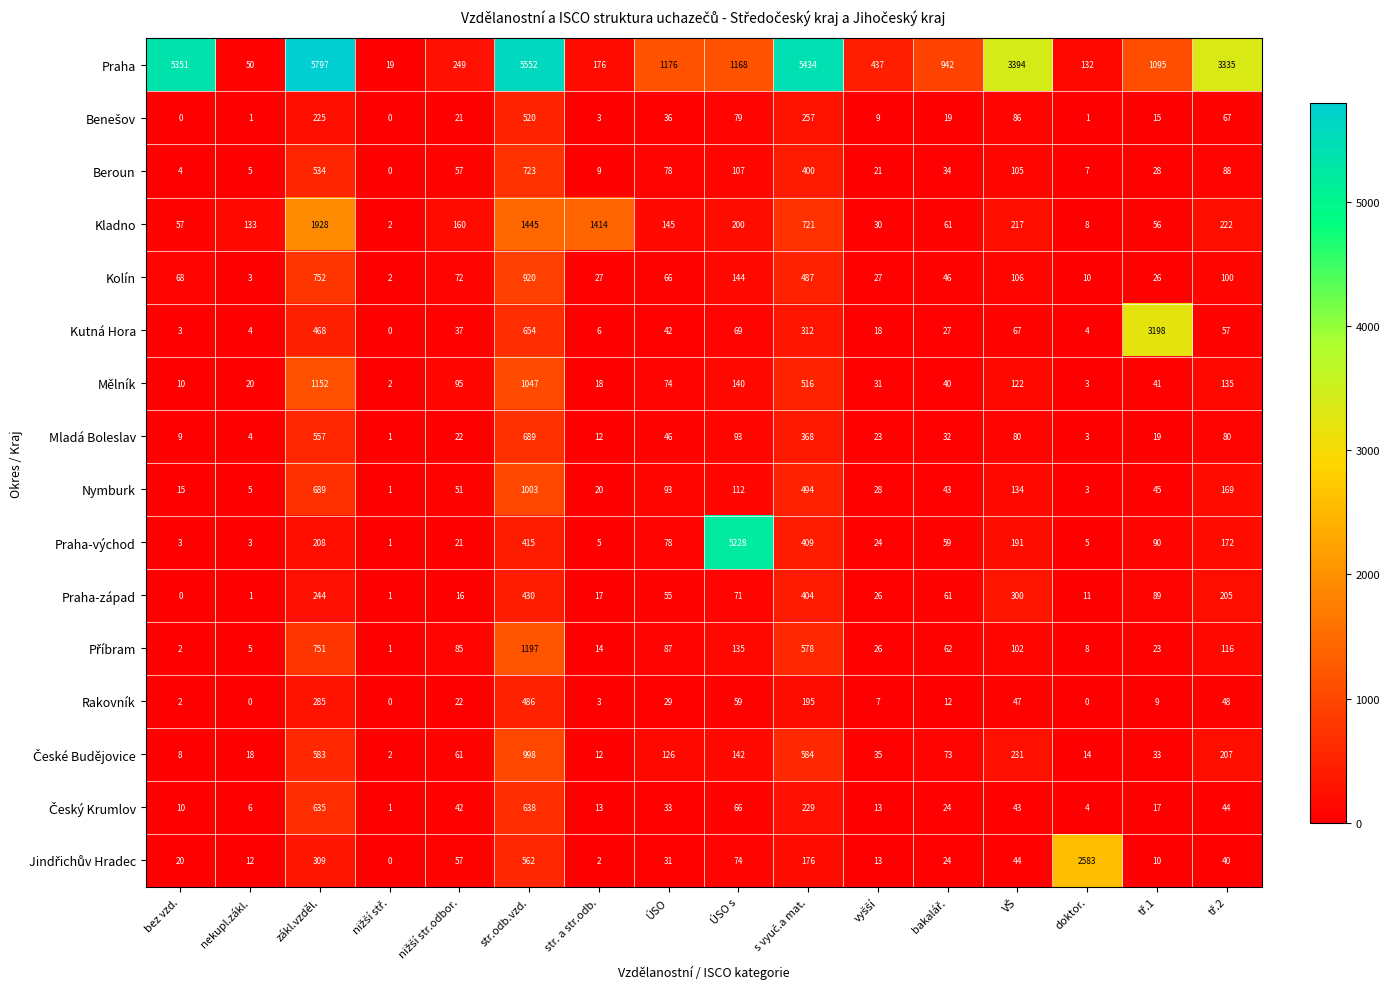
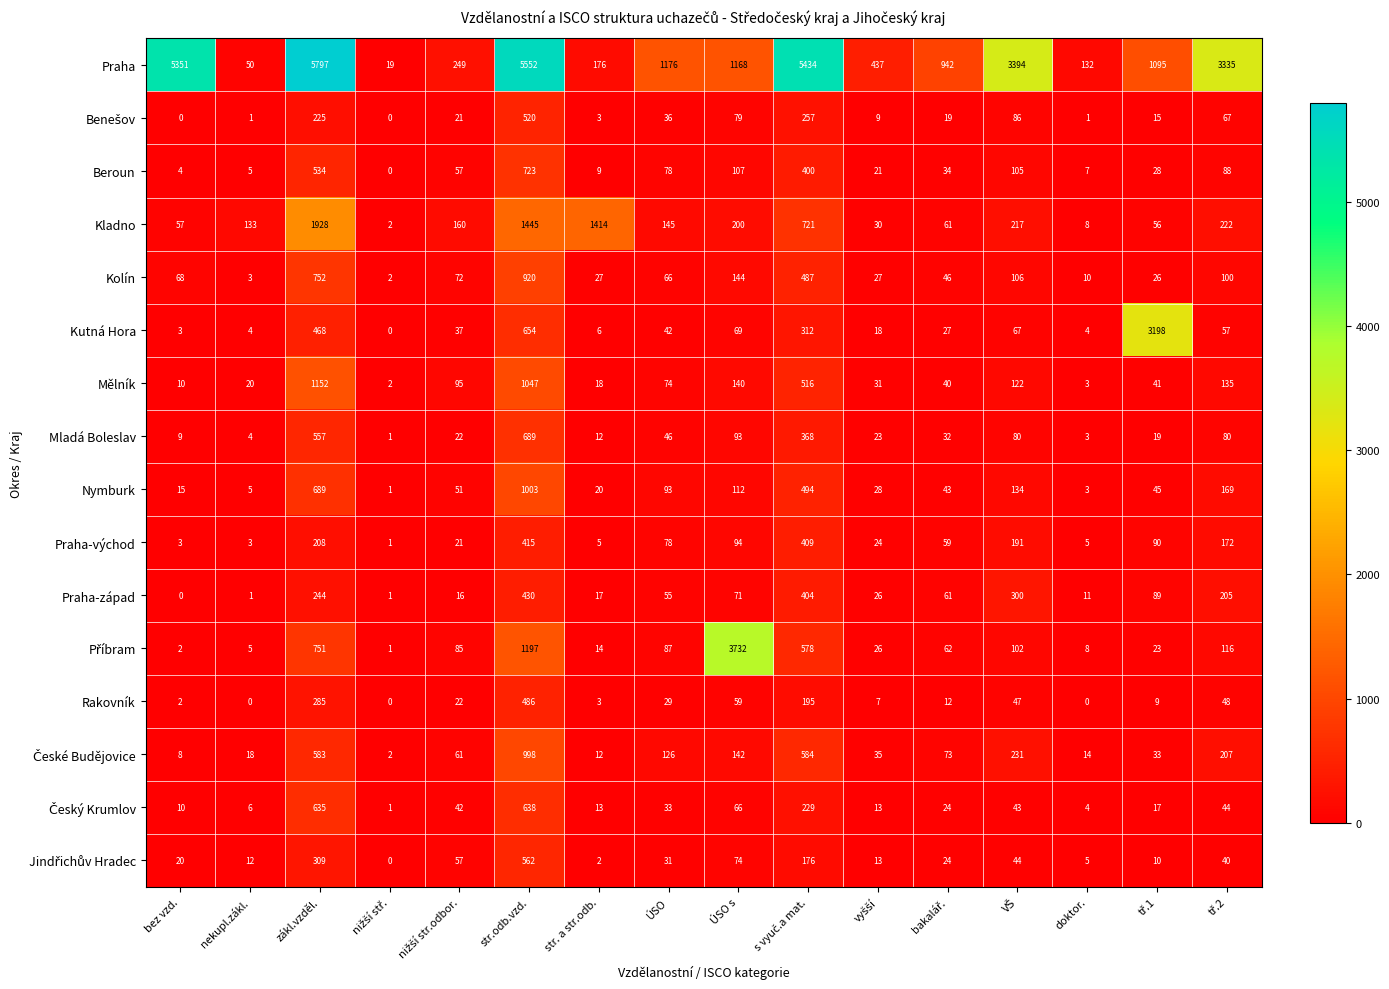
Praha-východ, ÚSO s: 5228 -> 94
Příbram, ÚSO s: 135 -> 3732
Jindřichův Hradec, doktor.: 2583 -> 5
